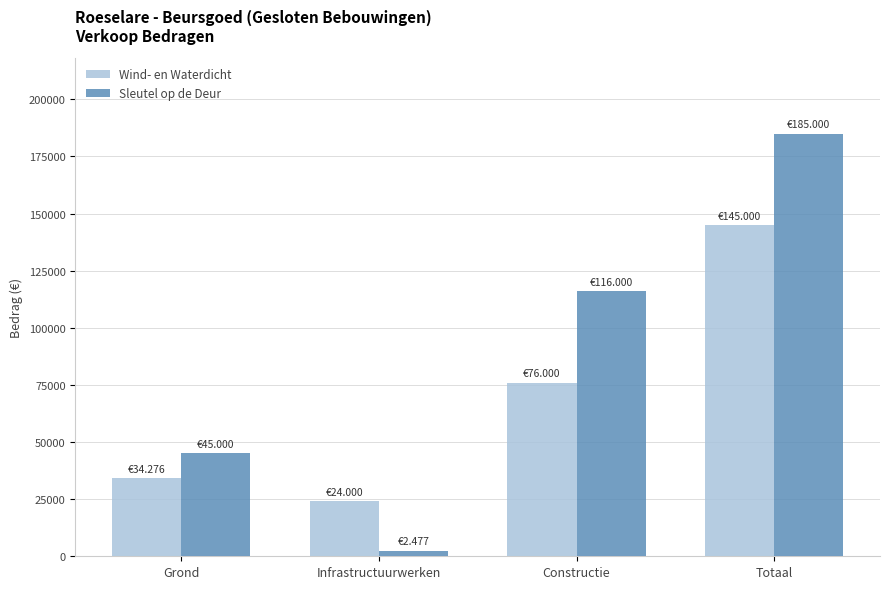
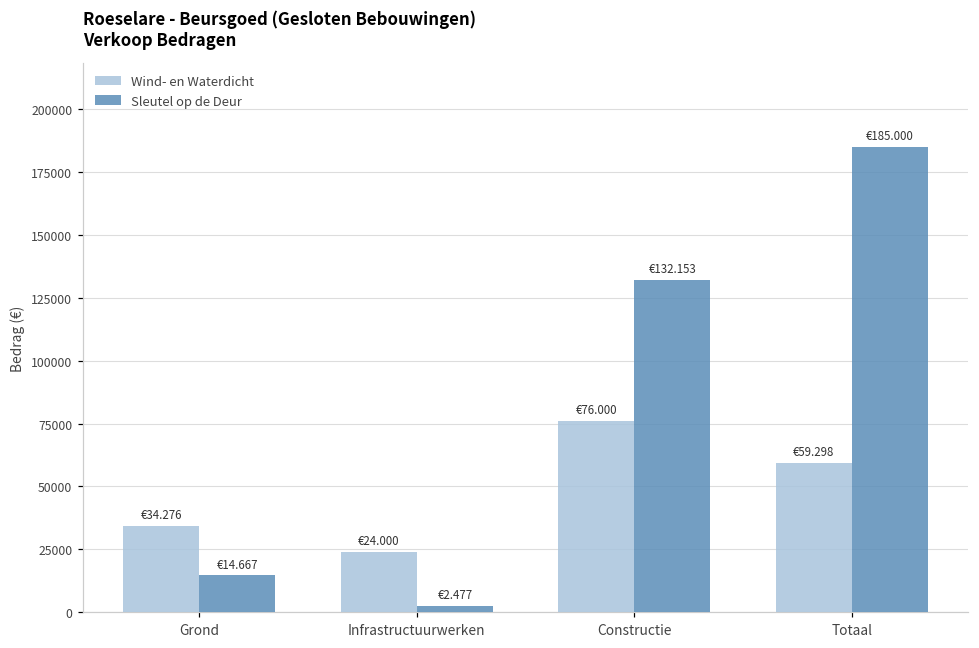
Sleutel op de Deur, Grond: €45.000 -> €14.667
Sleutel op de Deur, Constructie: €116.000 -> €132.153
Wind- en Waterdicht, Totaal: €145.000 -> €59.298
